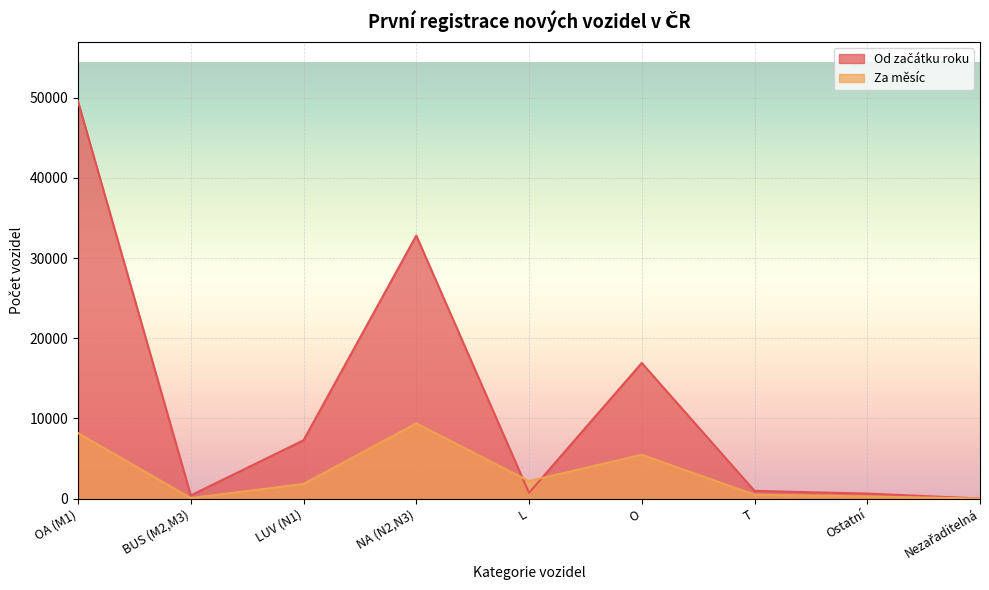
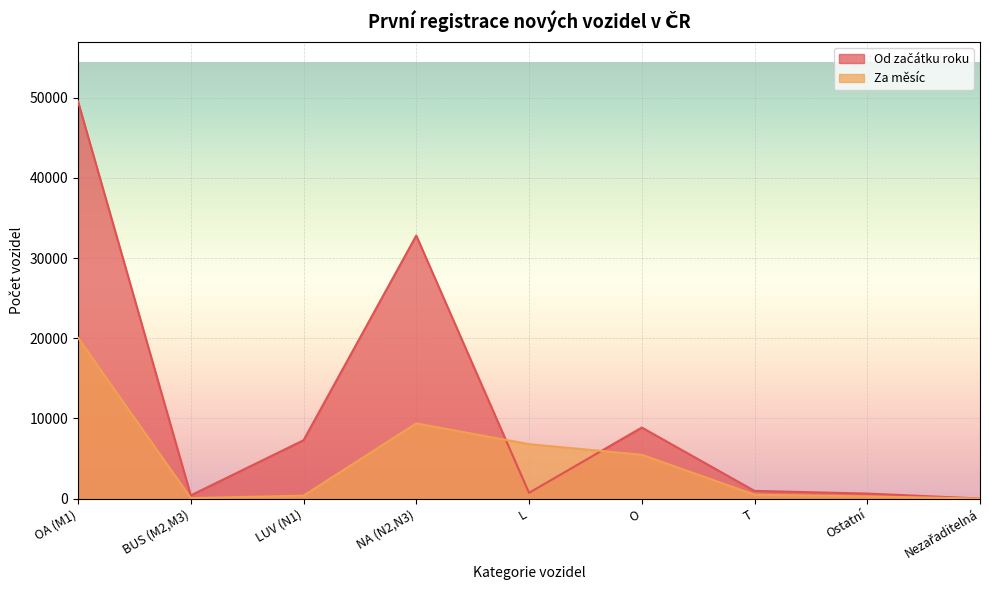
Za měsíc, OA (M1): 8000 -> 20000
Za měsíc, LUV (N1): 2000 -> 0
Za měsíc, L: 2000 -> 7000
Od začátku roku, O: 17000 -> 9000
